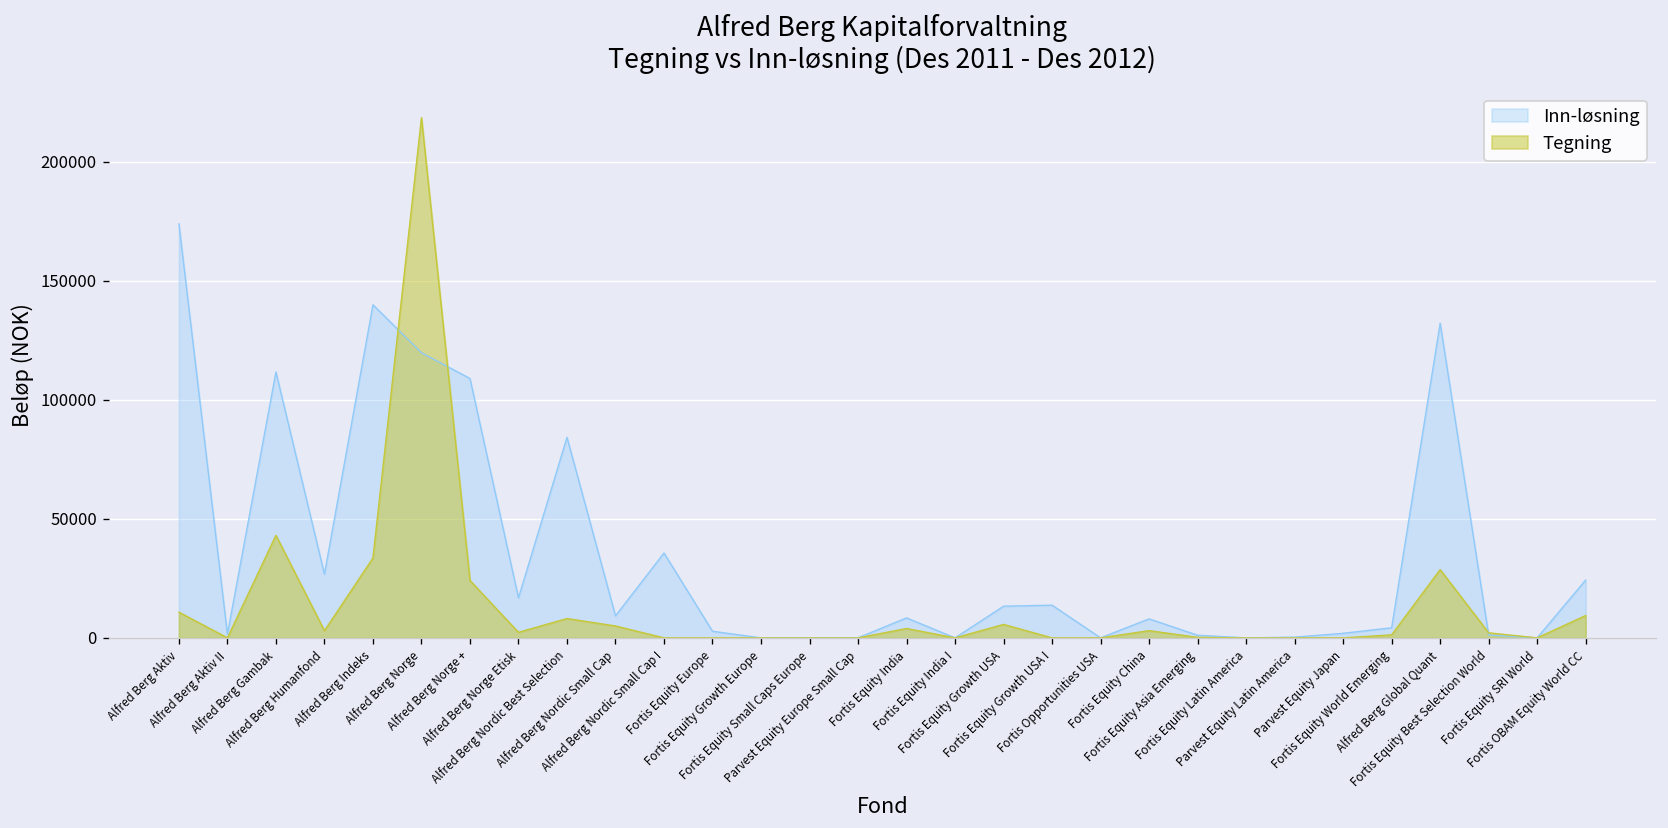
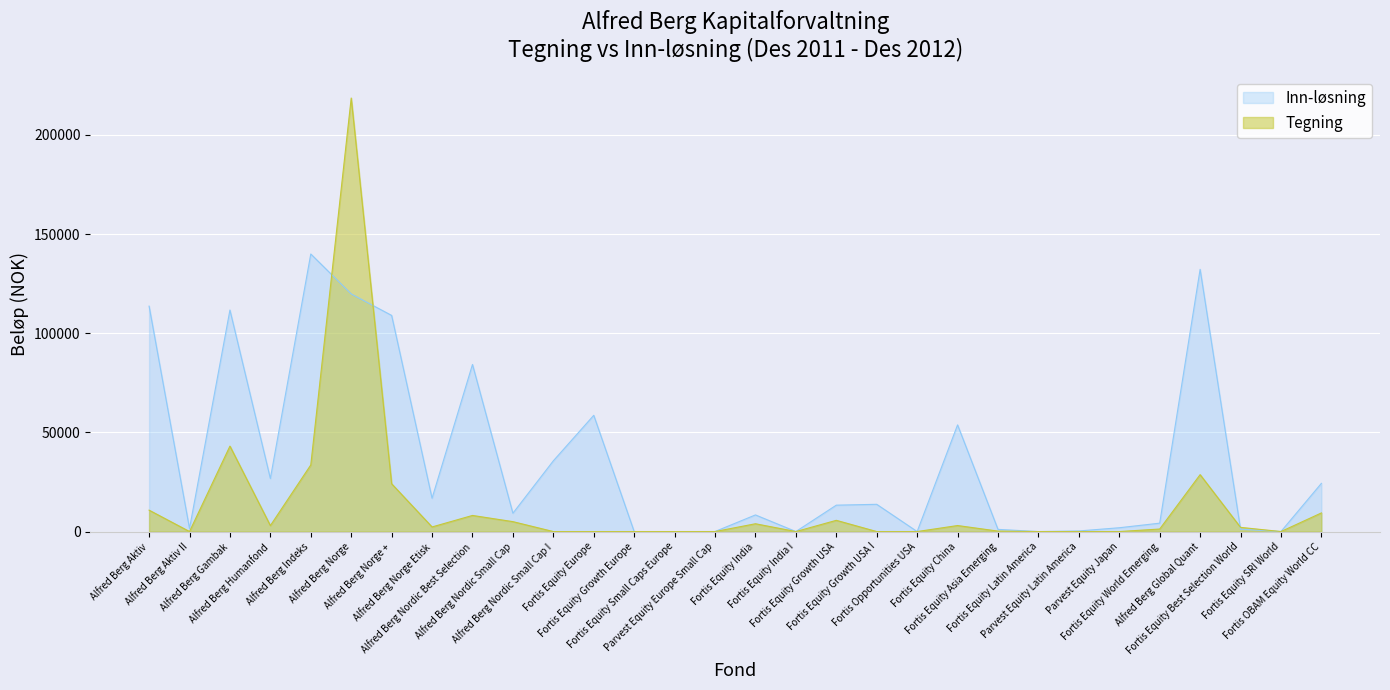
Inn-løsning, Alfred Berg Aktiv: 174000 -> 114000
Inn-løsning, Fortis Equity Europe: 3000 -> 59000
Inn-løsning, Fortis Equity China: 8000 -> 54000
